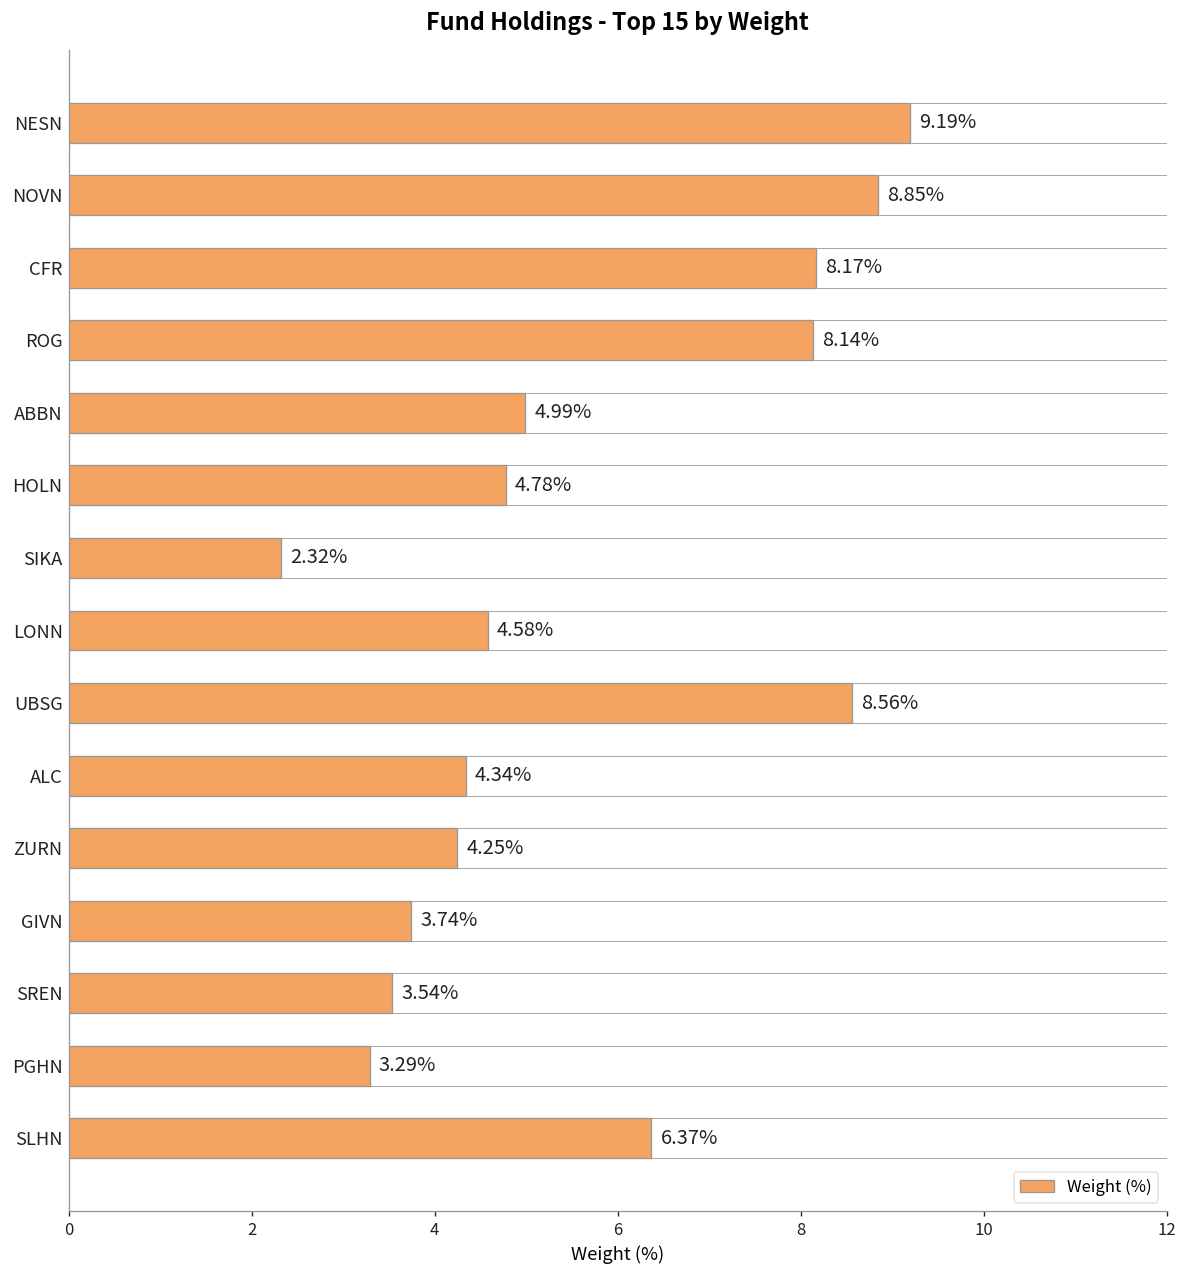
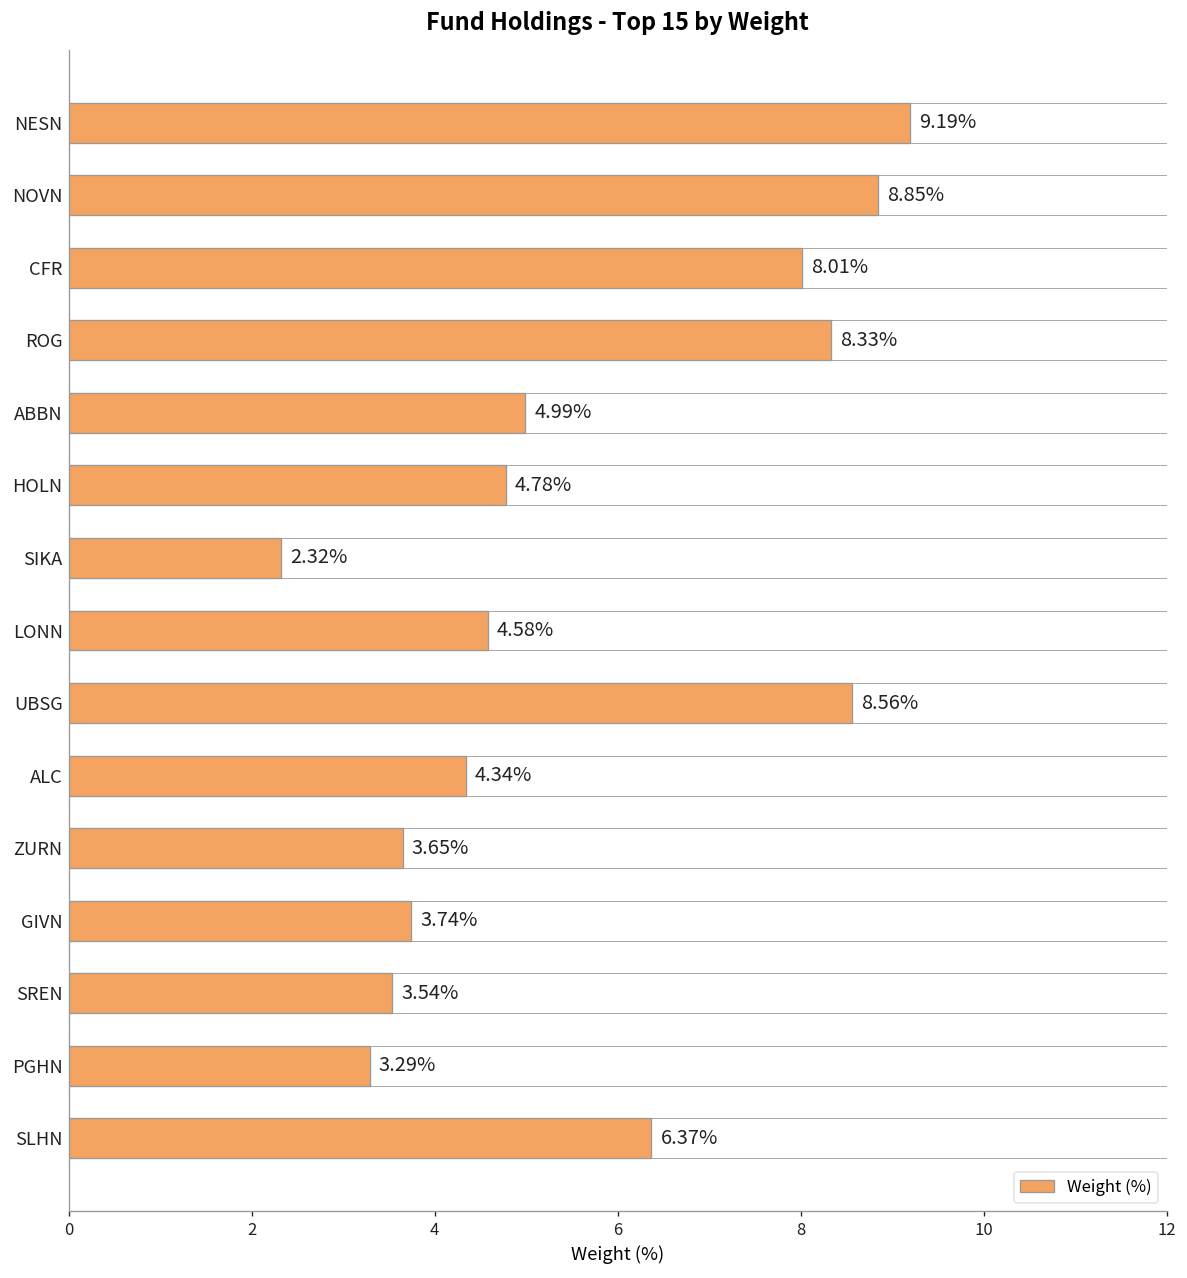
CFR: 8.17% -> 8.01%
ROG: 8.14% -> 8.33%
ZURN: 4.25% -> 3.65%
